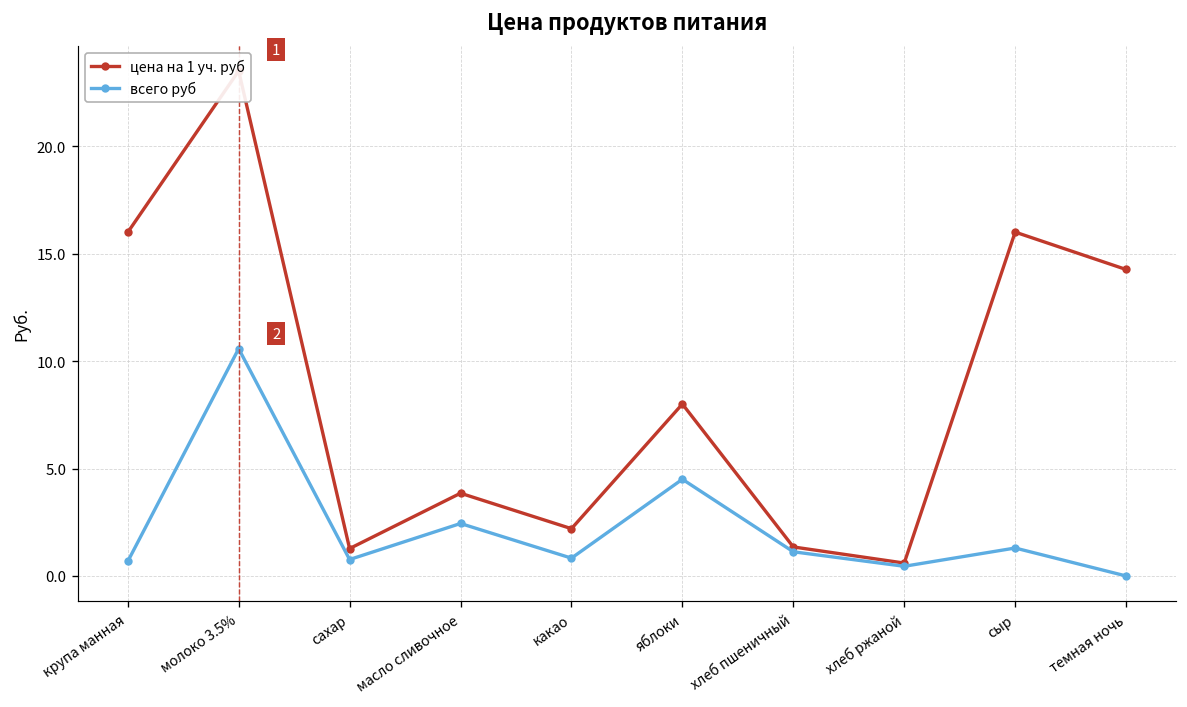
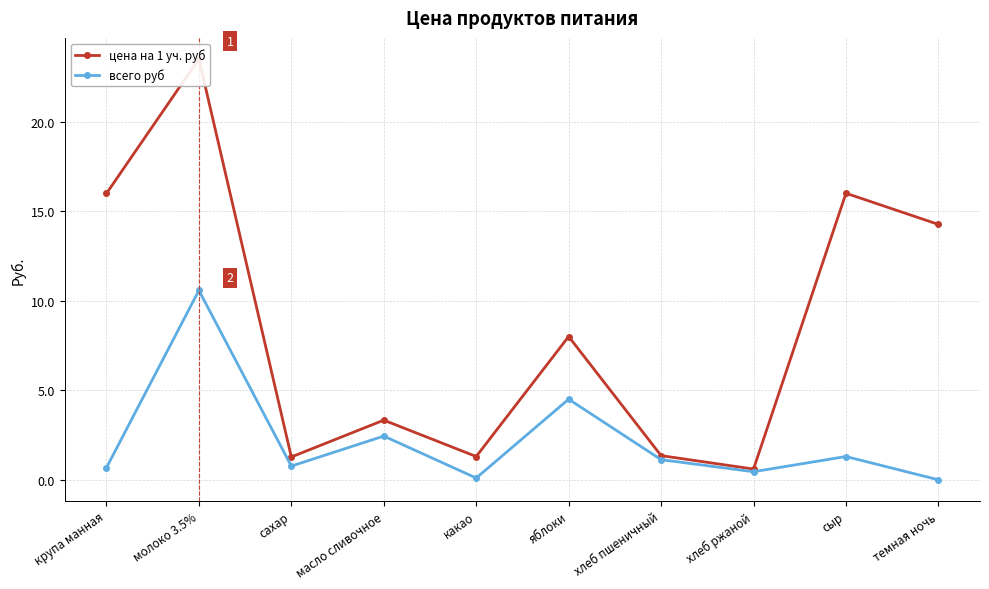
цена на 1 уч. руб, масло сливочное: 3.9 -> 3.3
цена на 1 уч. руб, какао: 2.2 -> 1.3
всего руб, какао: 0.8 -> 0.1
